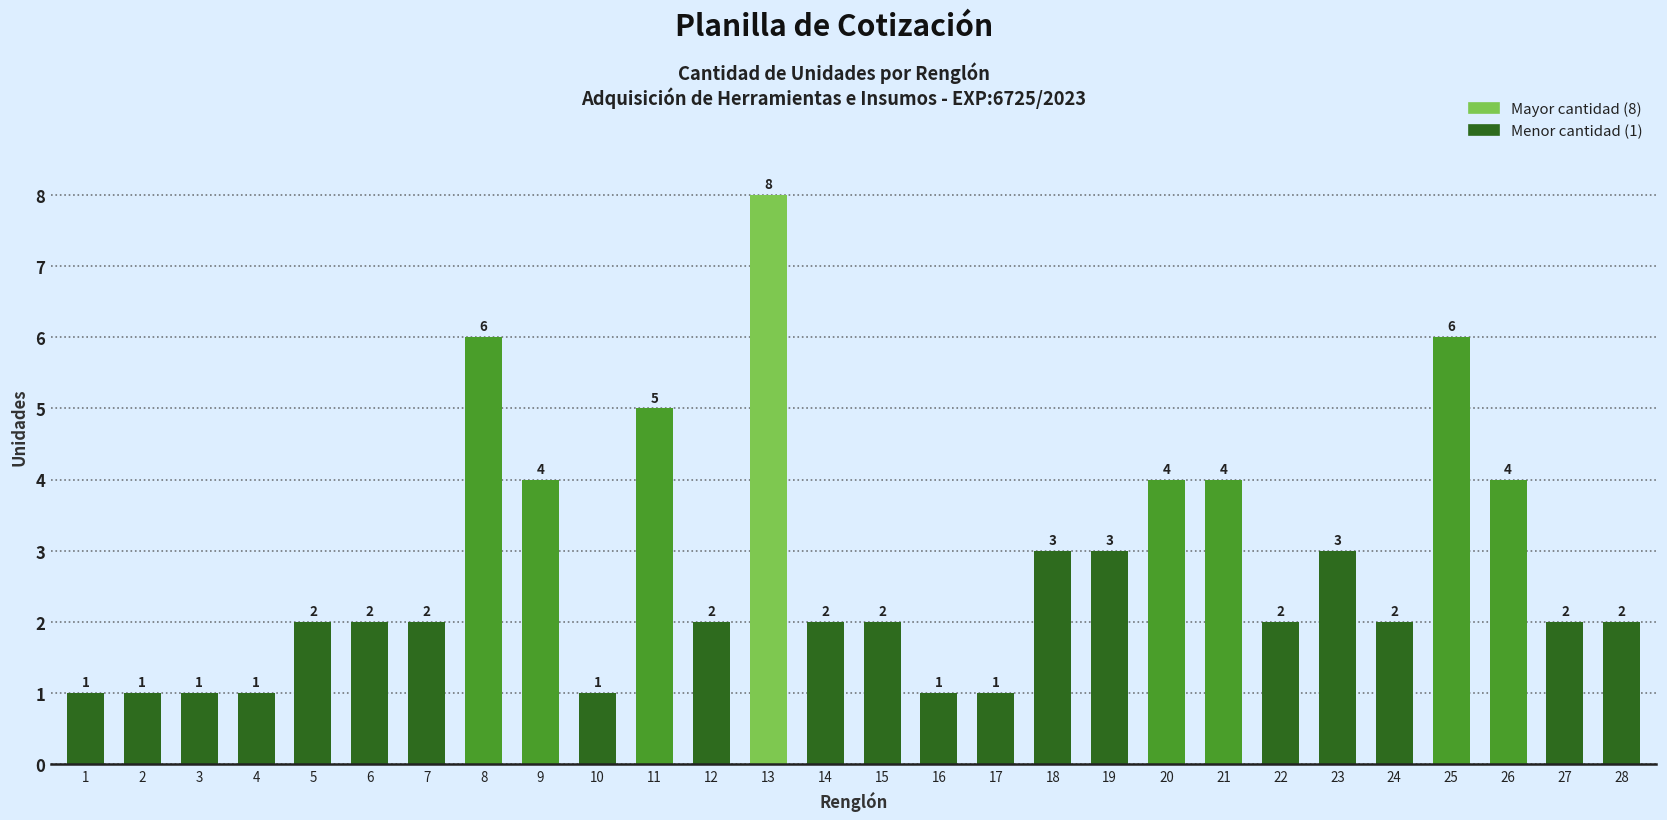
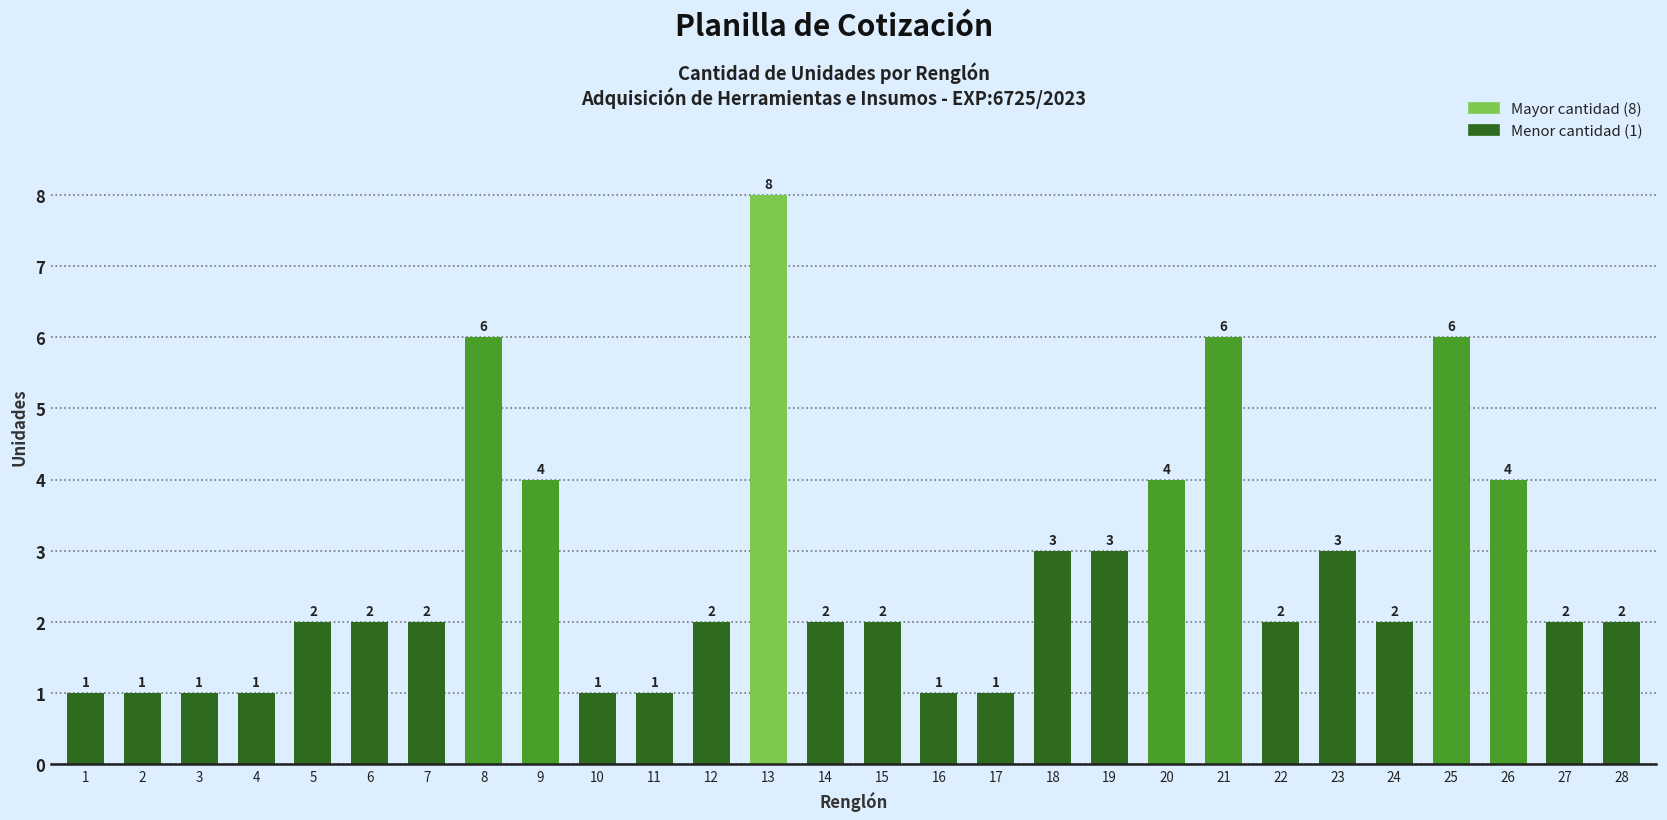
11: 5 -> 1
21: 4 -> 6
